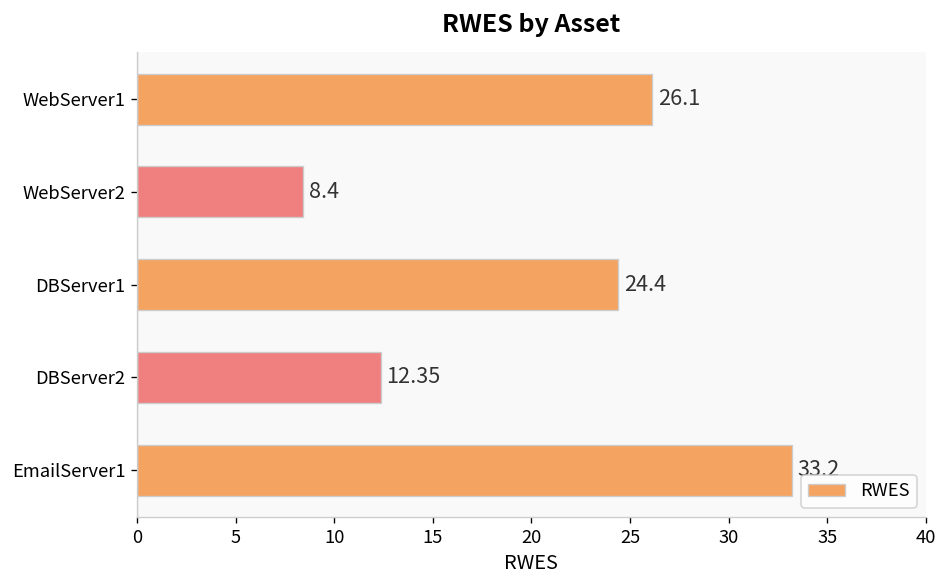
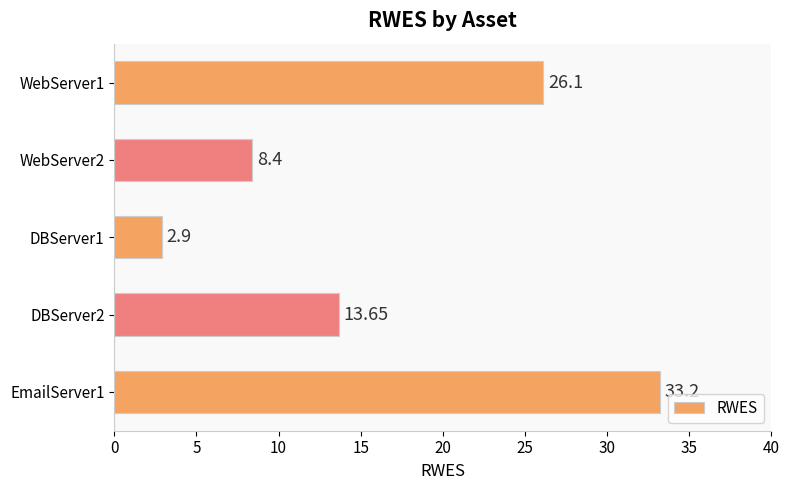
DBServer1: 24.4 -> 2.9
DBServer2: 12.35 -> 13.65
